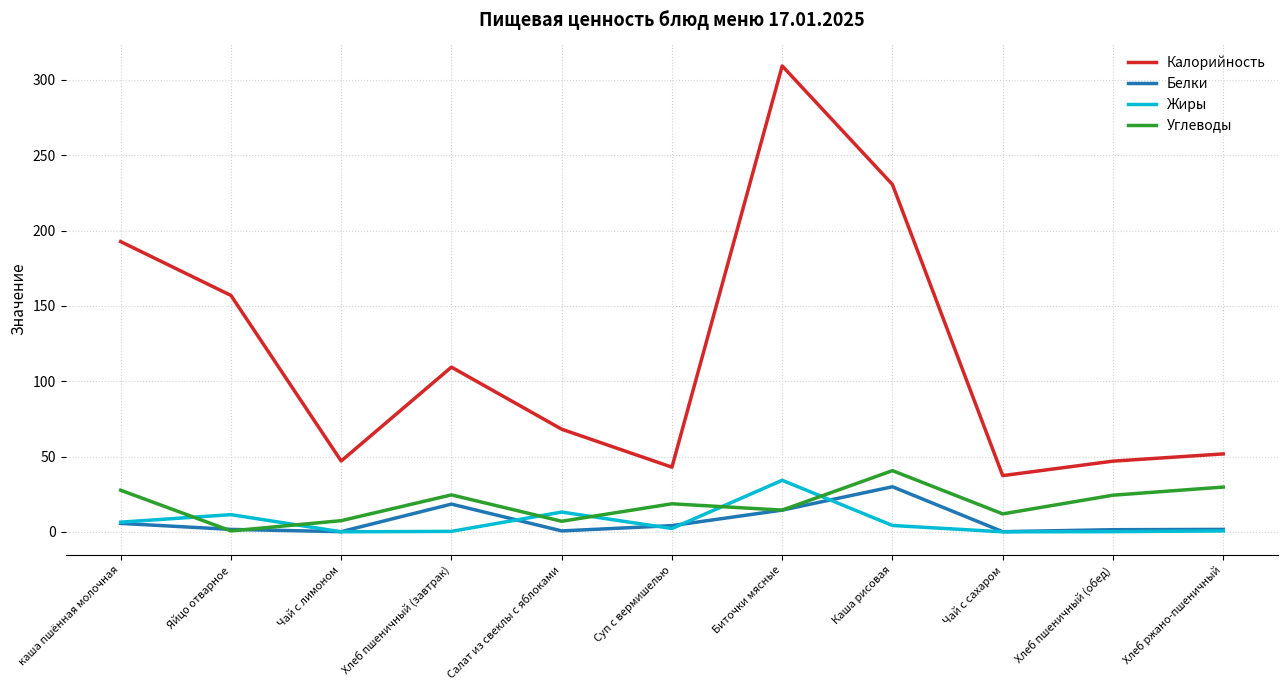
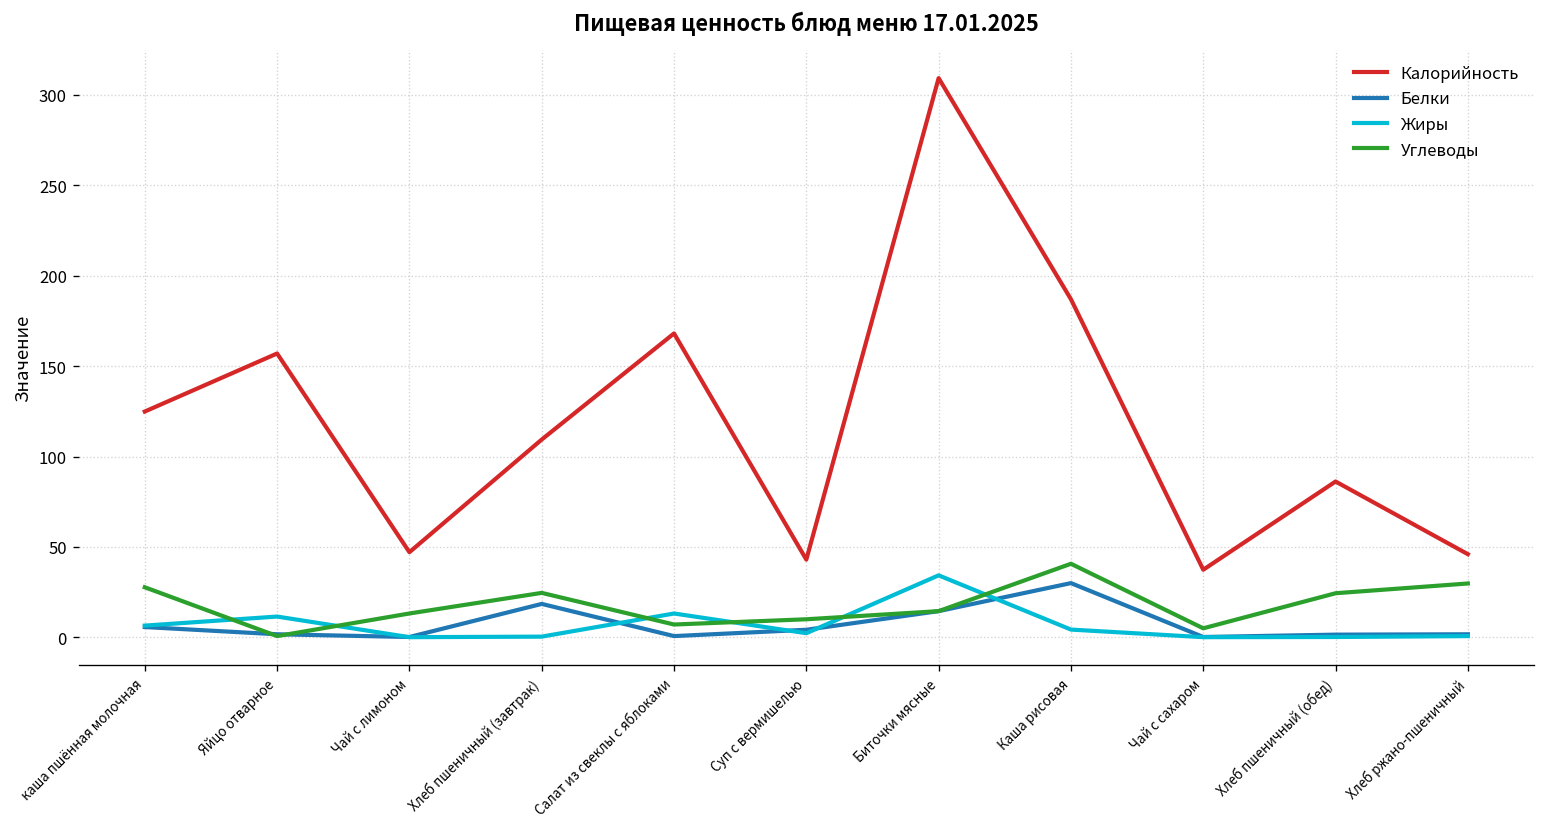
Калорийность, каша пшённая молочная: 193 -> 125
Углеводы, Чай с лимоном: 8 -> 13
Калорийность, Салат из свеклы с яблоками: 68 -> 168
Углеводы, Суп с вермишелью: 19 -> 10
Калорийность, Каша рисовая: 231 -> 187
Углеводы, Чай с сахаром: 12 -> 5
Калорийность, Хлеб пшеничный (обед): 47 -> 86
Калорийность, Хлеб ржано-пшеничный: 52 -> 46
